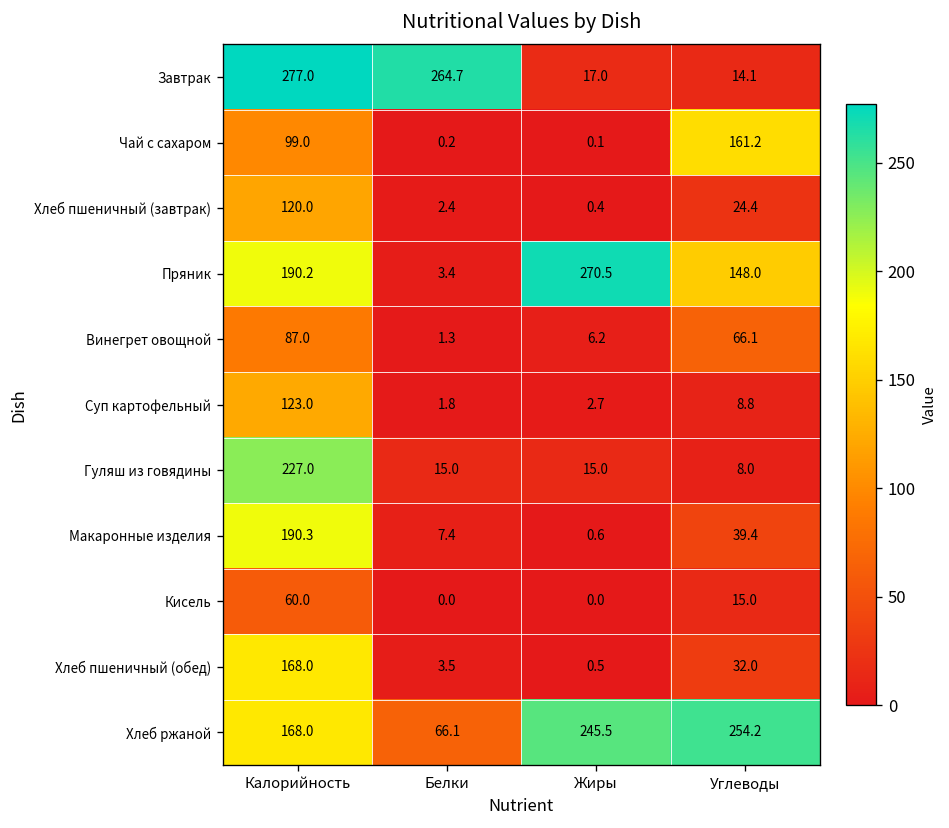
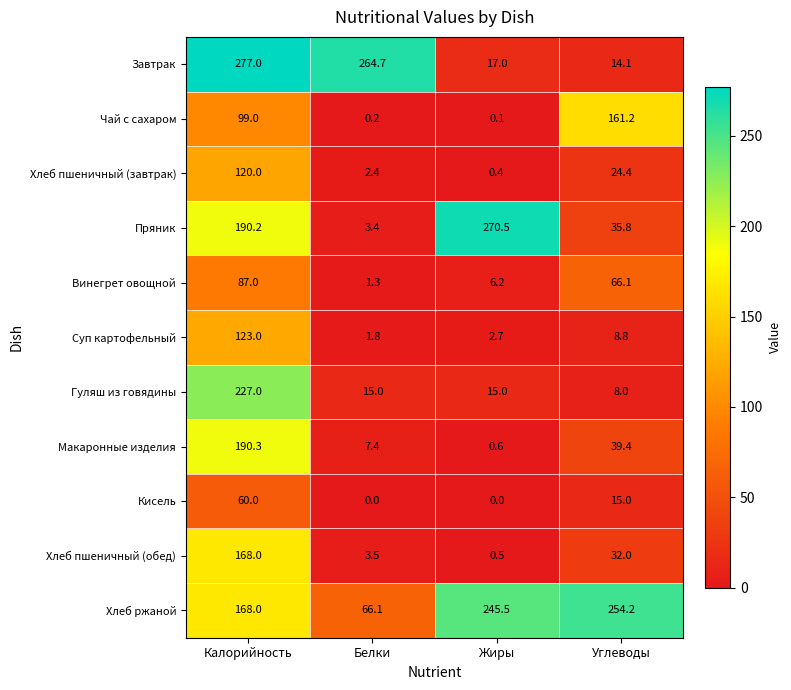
Пряник, Углеводы: 148.0 -> 35.8
